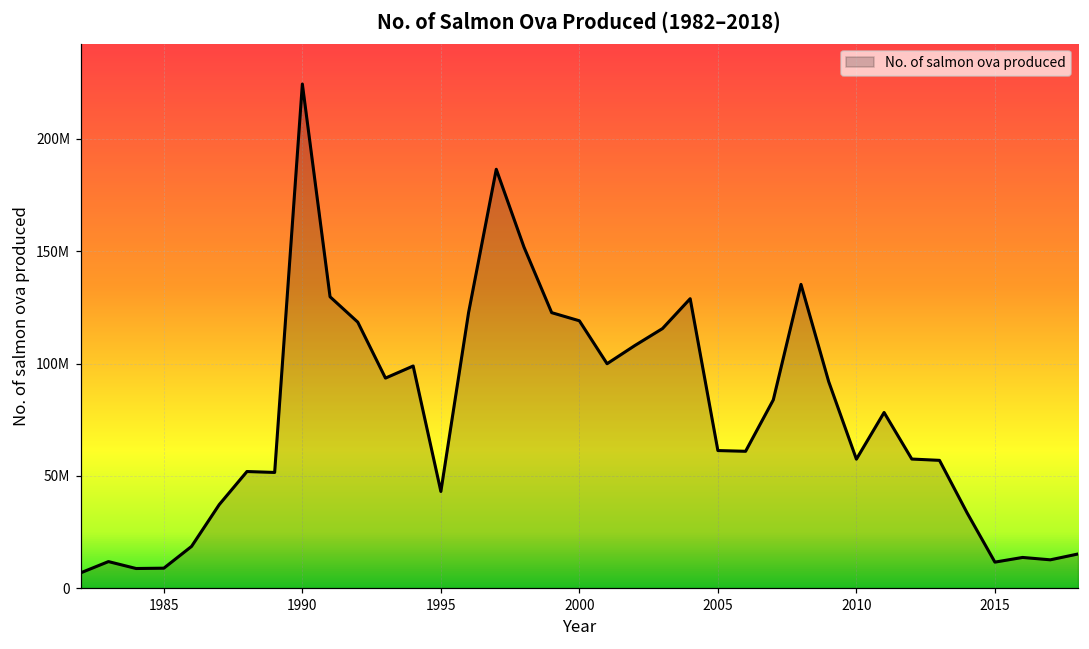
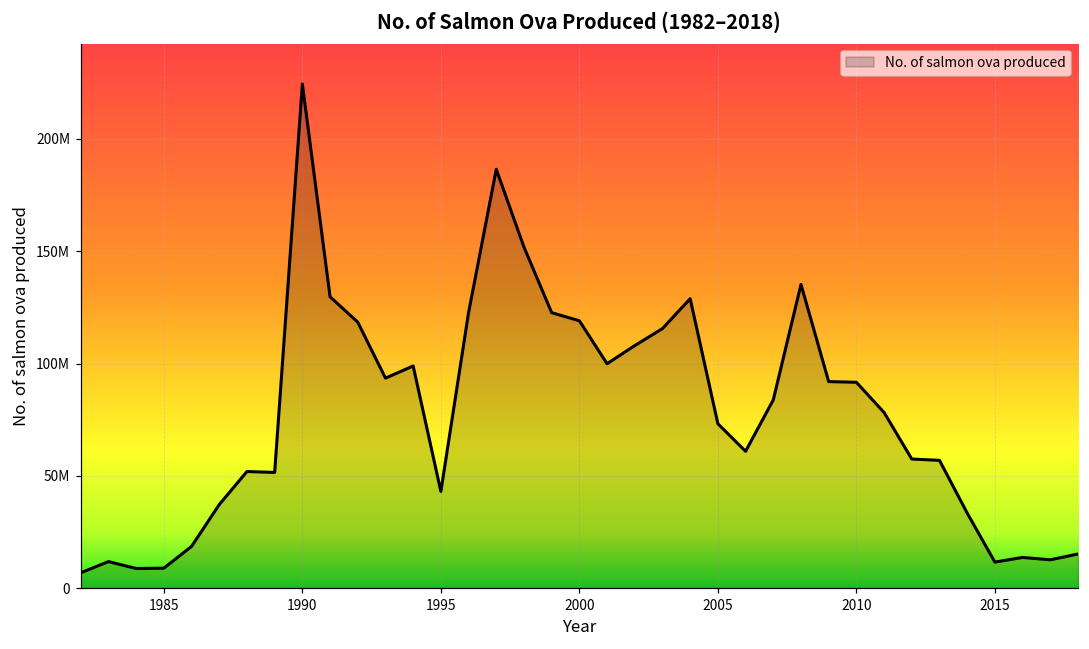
2005: 61000000 -> 73000000
2010: 57000000 -> 92000000
